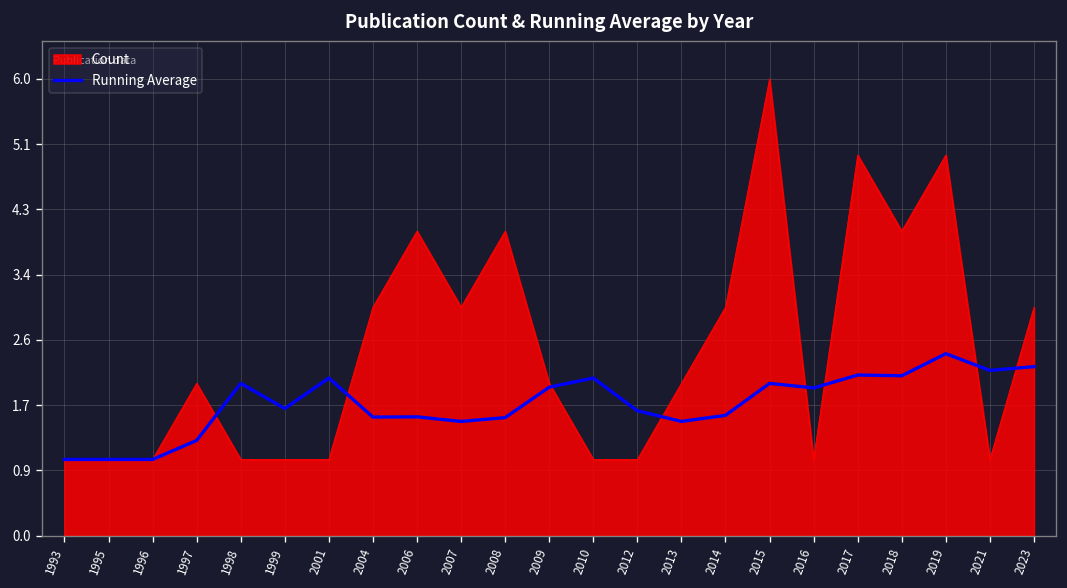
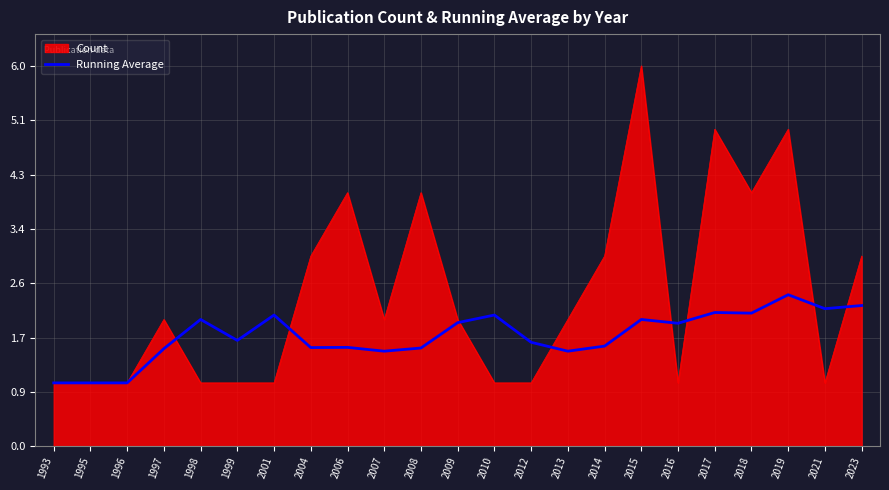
Running Average, 1997: 1.3 -> 1.5
Count, 2007: 3 -> 2
